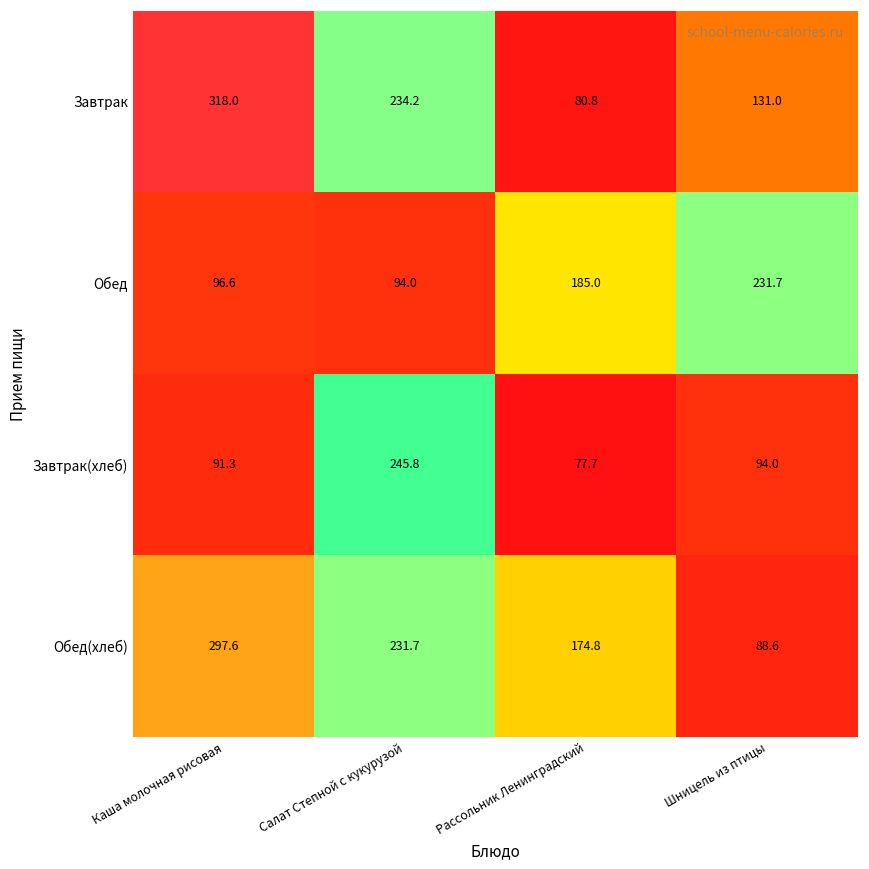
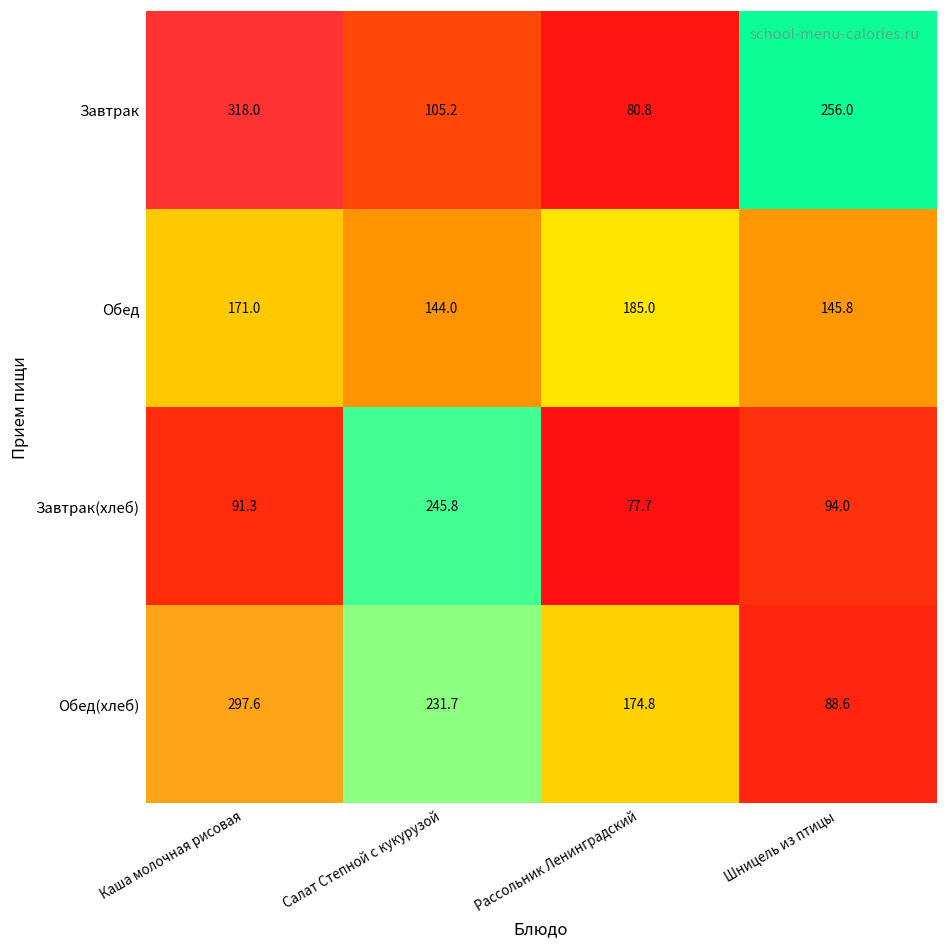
Завтрак, Салат Степной с кукурузой: 234.2 -> 105.2
Завтрак, Шницель из птицы: 131.0 -> 256.0
Обед, Каша молочная рисовая: 96.6 -> 171.0
Обед, Салат Степной с кукурузой: 94.0 -> 144.0
Обед, Шницель из птицы: 231.7 -> 145.8
